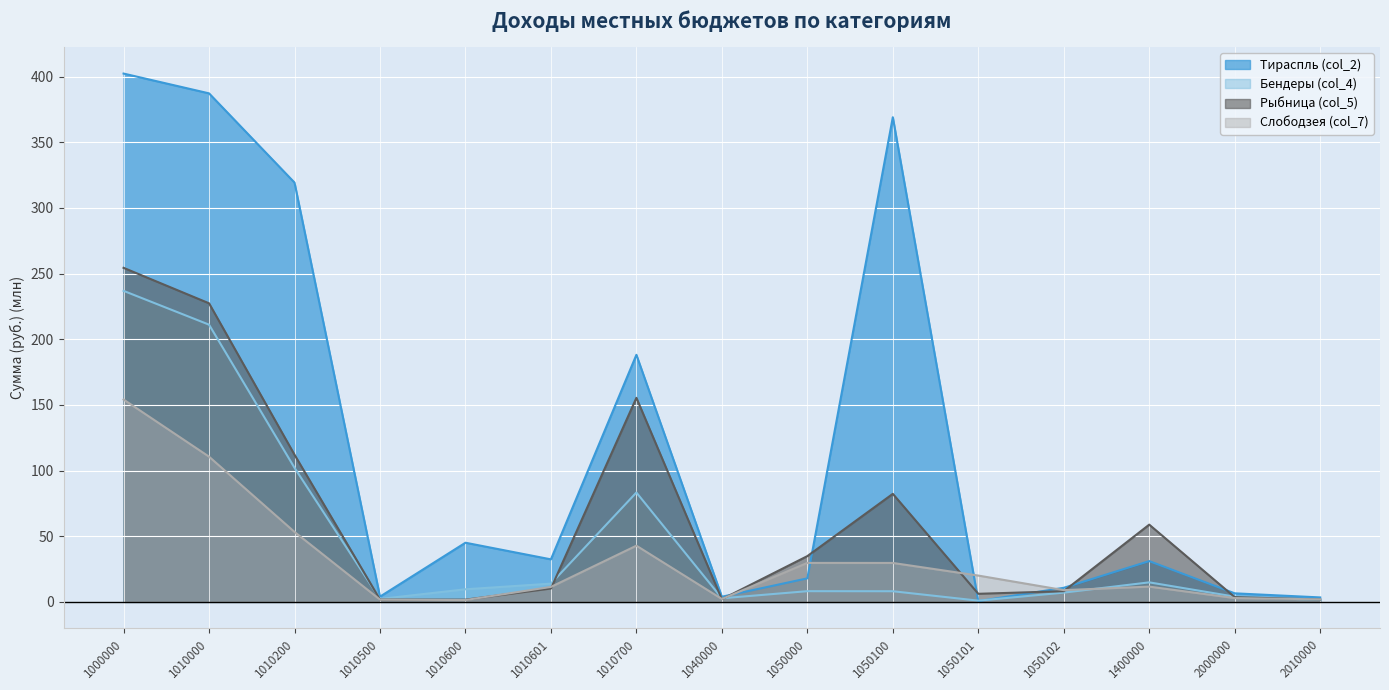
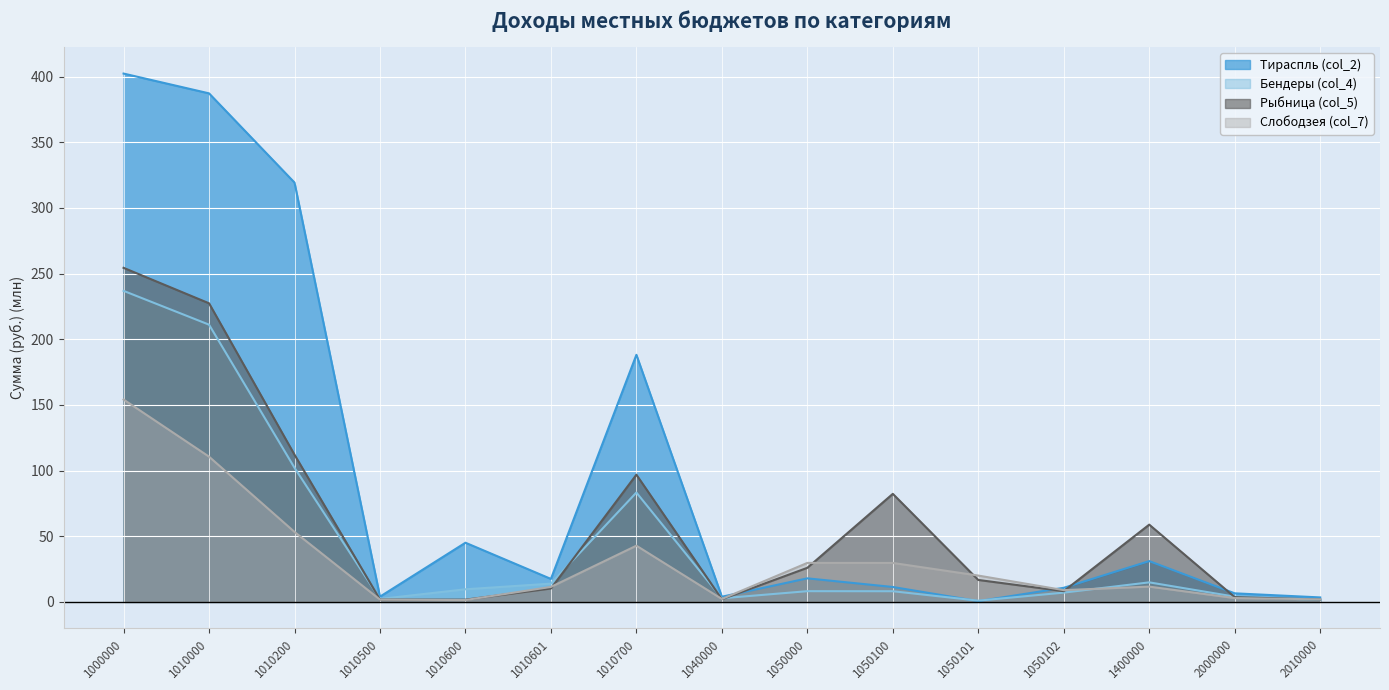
Тираспль (col_2), 1010601: 32 -> 17
Рыбница (col_5), 1010700: 155 -> 97
Рыбница (col_5), 1050000: 35 -> 26
Тираспль (col_2), 1050100: 369 -> 11
Рыбница (col_5), 1050101: 6 -> 17
